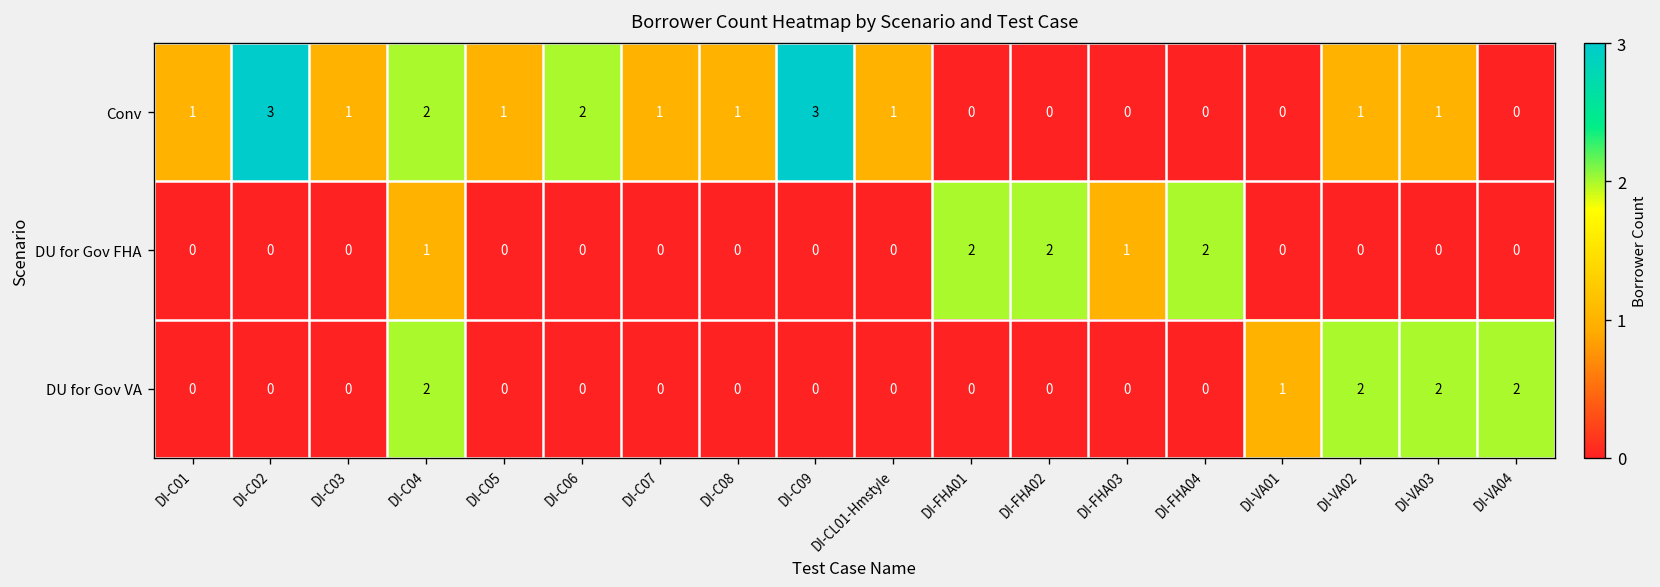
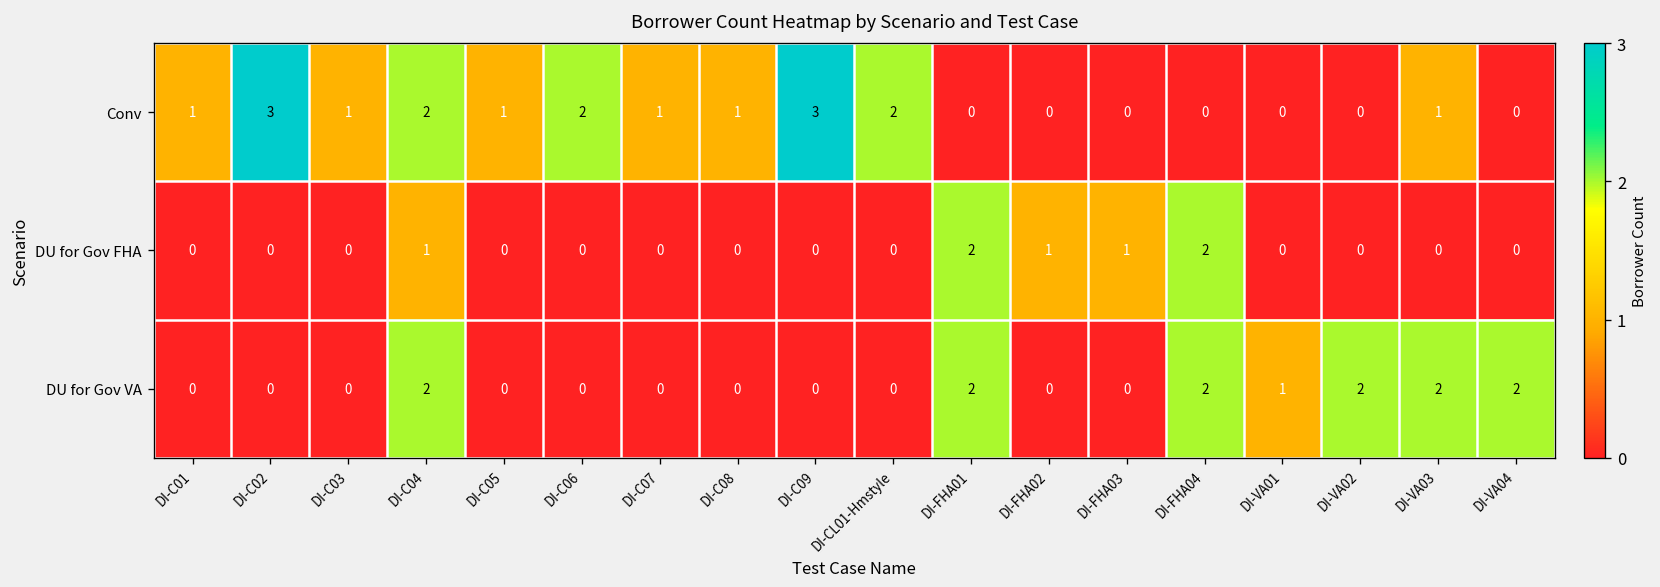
Conv, DI-CL01-Hmstyle: 1 -> 2
Conv, DI-VA02: 1 -> 0
DU for Gov FHA, DI-FHA02: 2 -> 1
DU for Gov VA, DI-FHA01: 0 -> 2
DU for Gov VA, DI-FHA04: 0 -> 2
